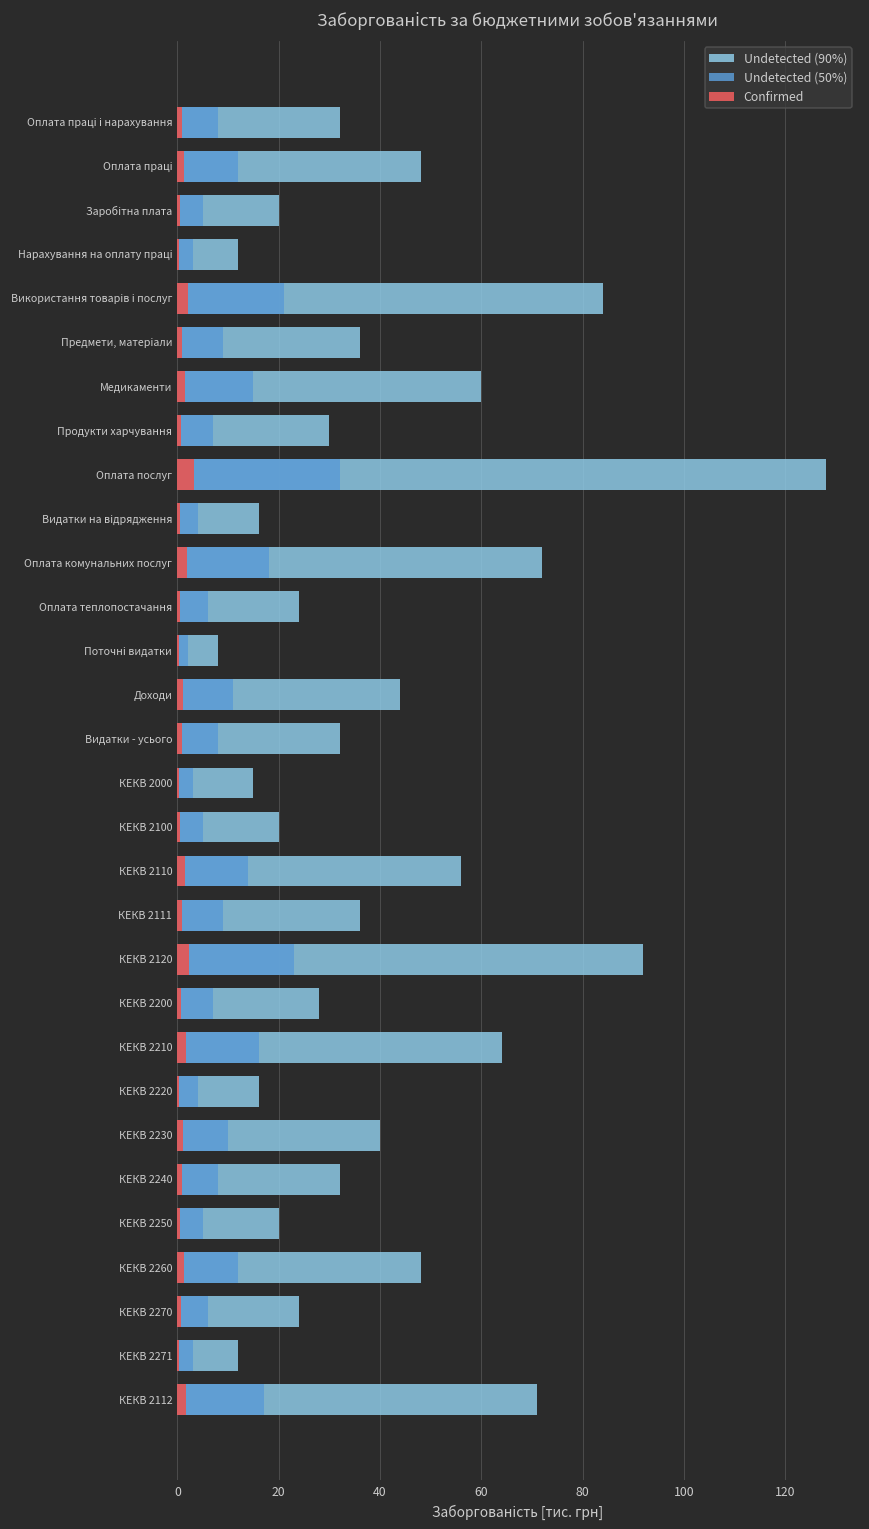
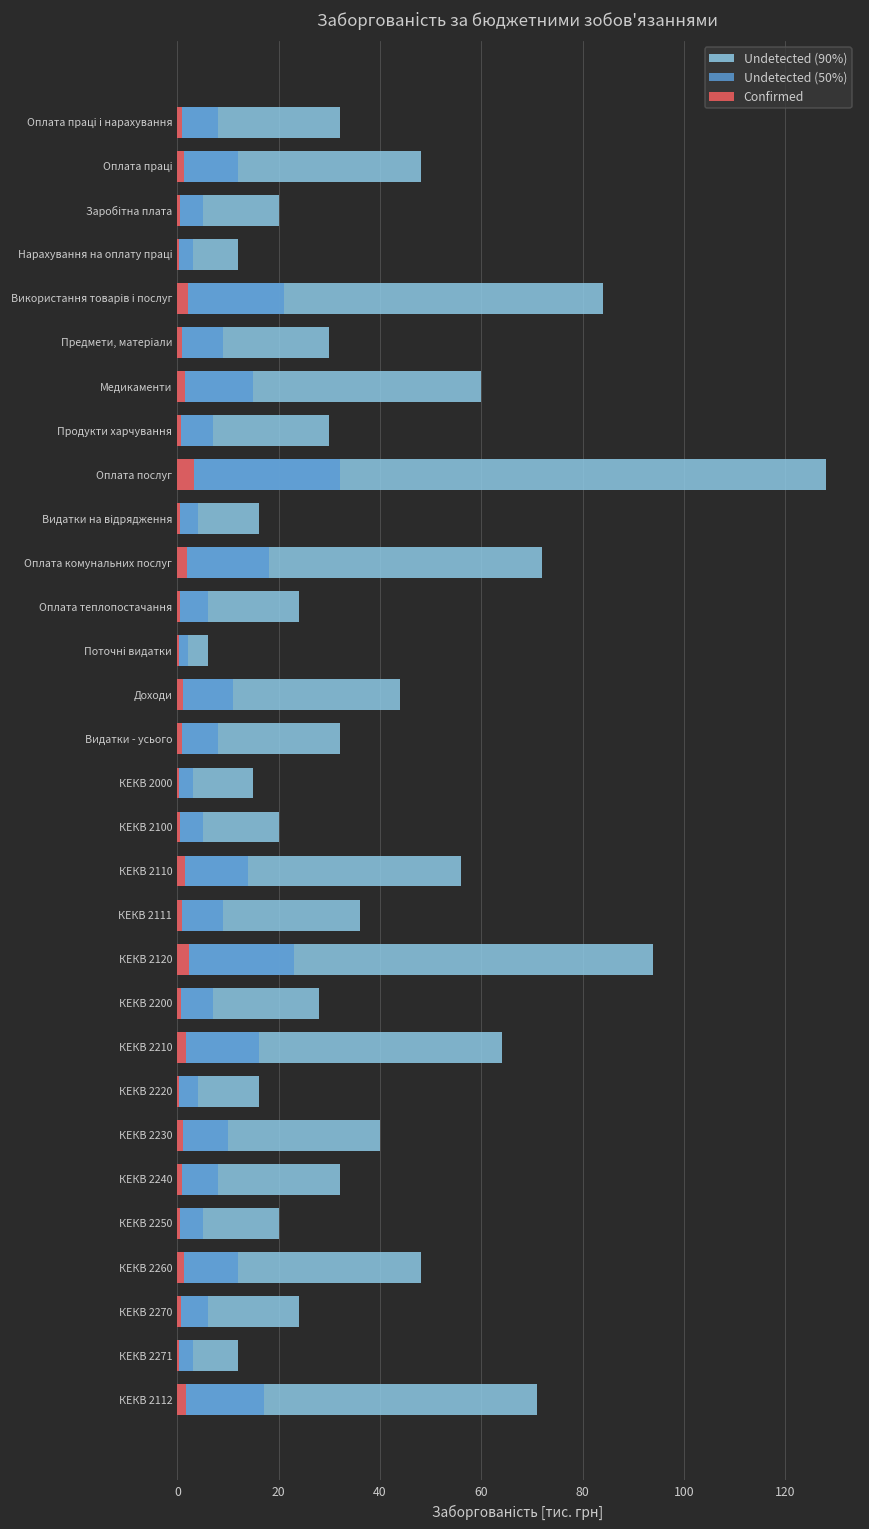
Undetected (90%), Предмети, матеріали: 36 -> 30
Undetected (90%), Поточні видатки: 8 -> 6
Undetected (90%), КЕКВ 2120: 92 -> 94
